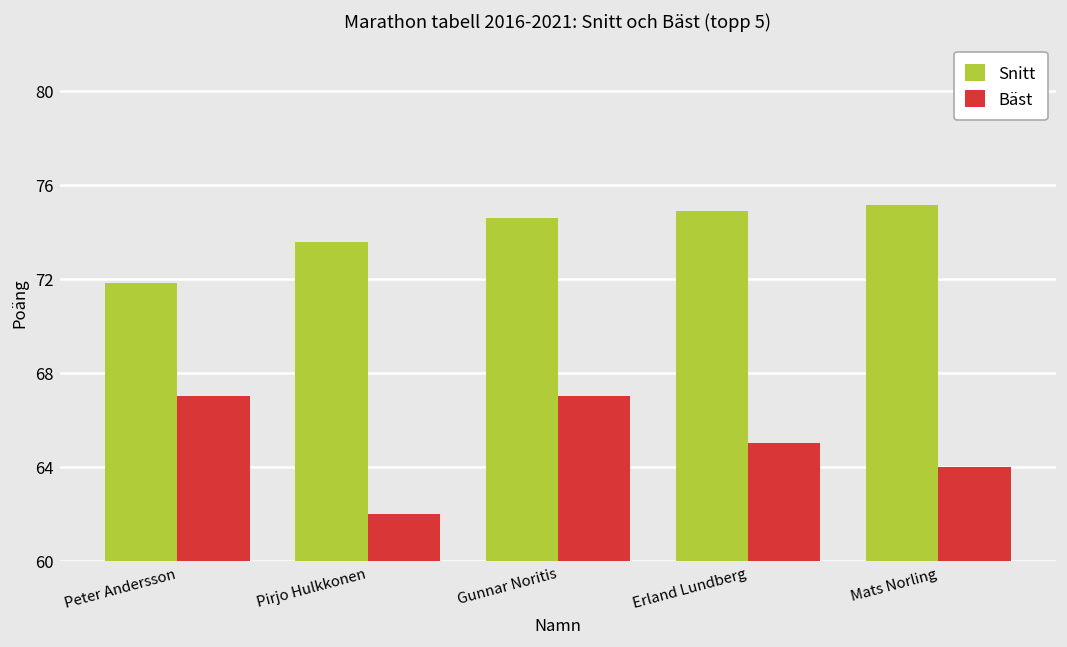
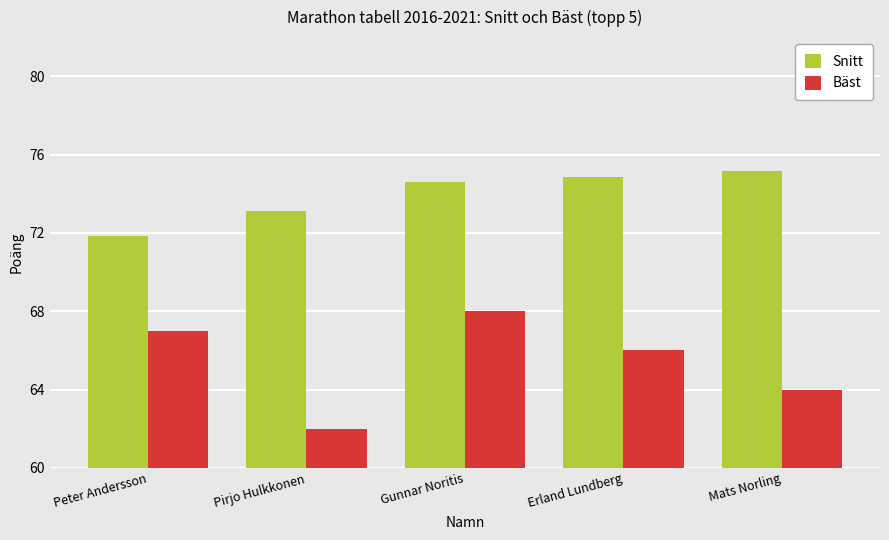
Snitt, Pirjo Hulkkonen: 73.6 -> 73.1
Bäst, Gunnar Noritis: 67 -> 68
Bäst, Erland Lundberg: 65 -> 66
